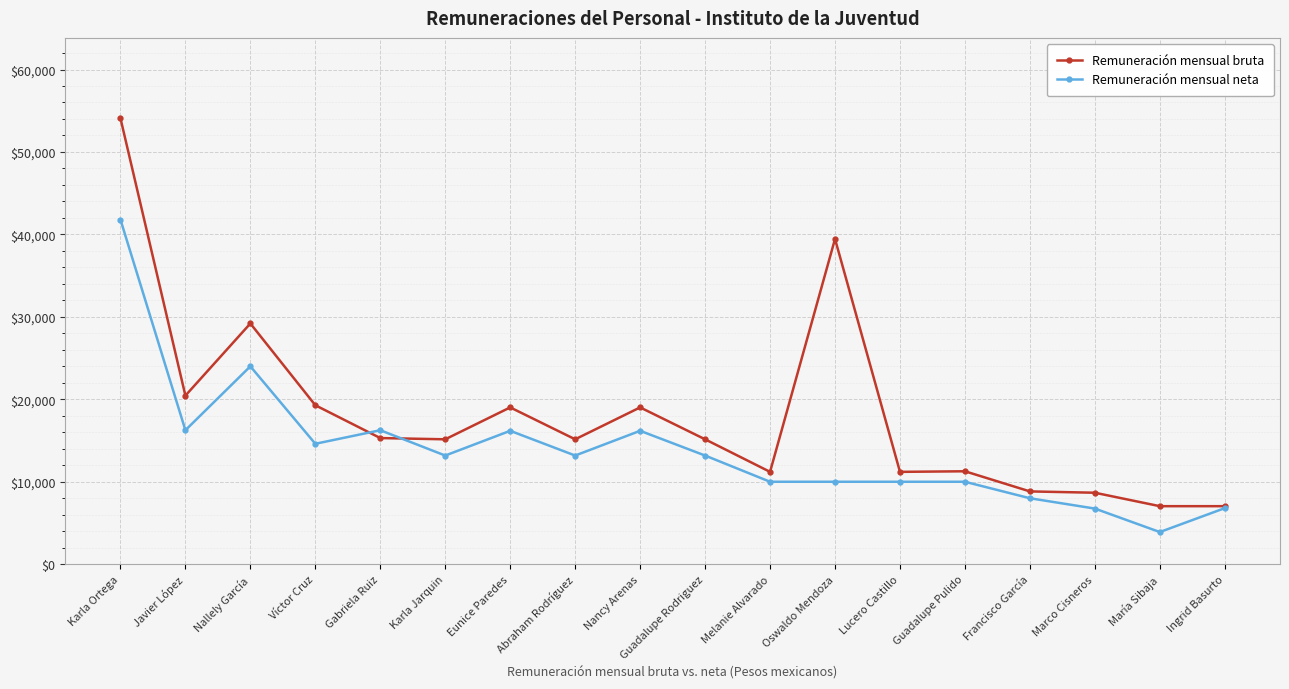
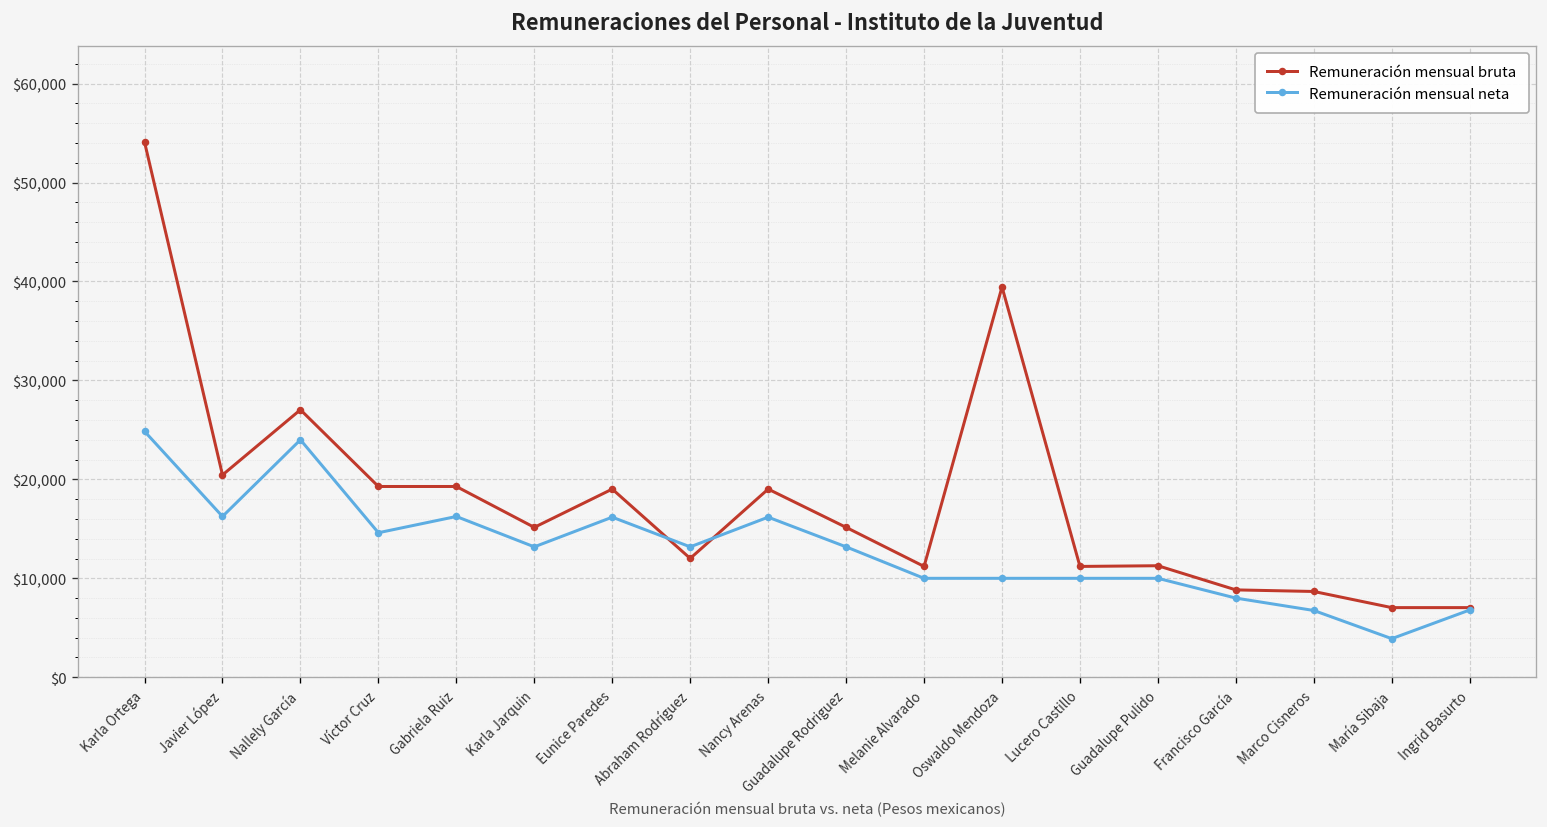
Remuneración mensual neta, Karla Ortega: $42,000 -> $25,000
Remuneración mensual bruta, Nallely García: $29,000 -> $27,000
Remuneración mensual bruta, Gabriela Ruiz: $15,000 -> $19,000
Remuneración mensual bruta, Abraham Rodríguez: $15,000 -> $12,000
